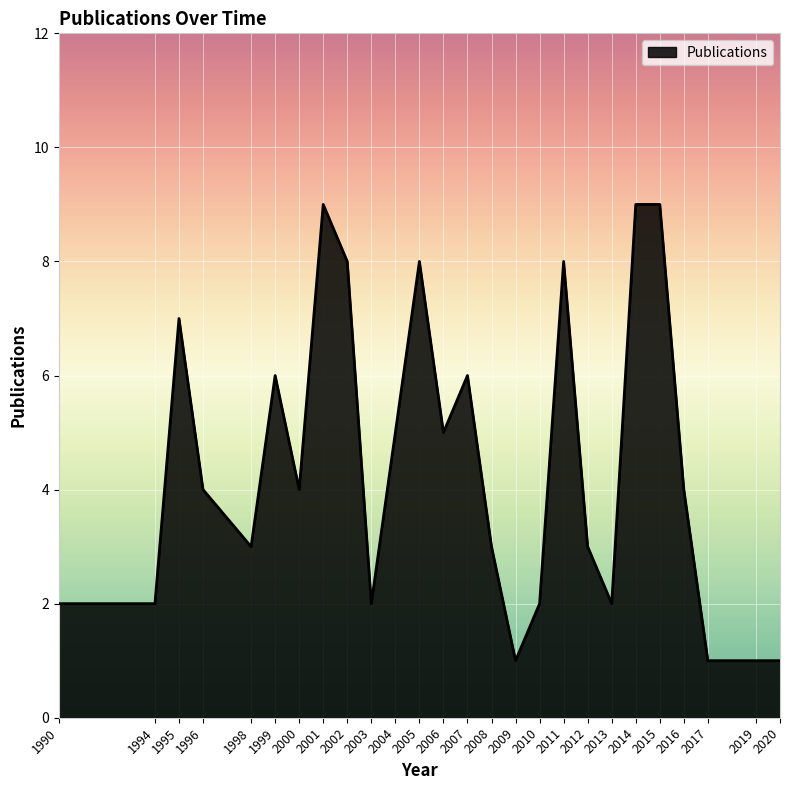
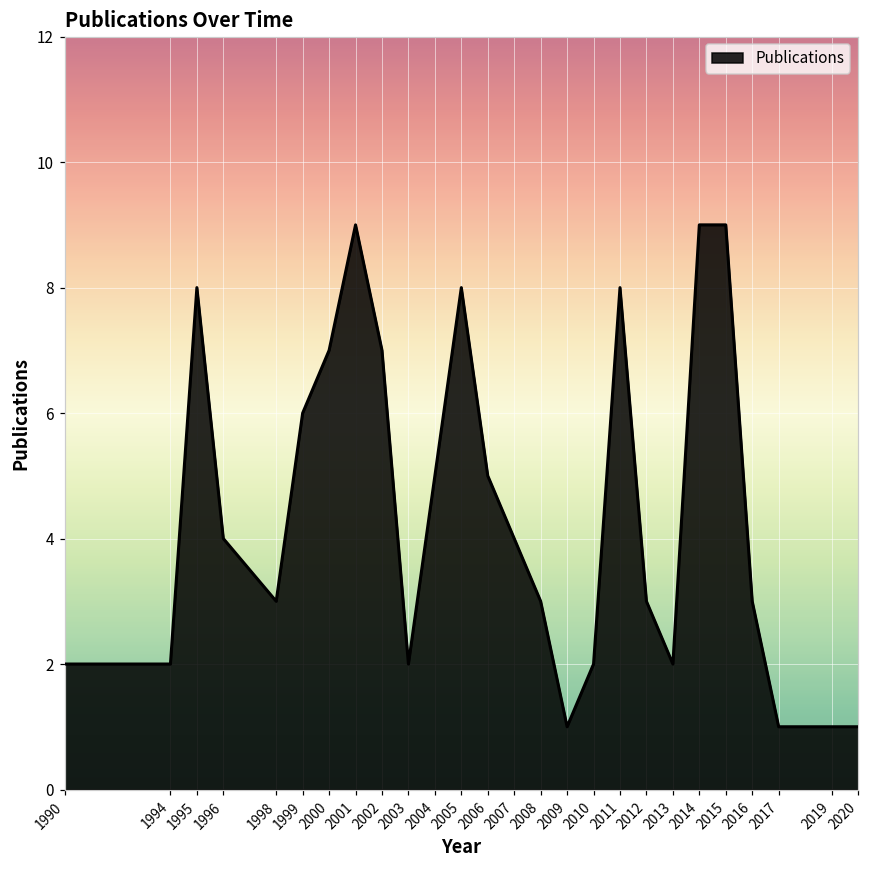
1995: 7 -> 8
2000: 4 -> 7
2002: 8 -> 7
2007: 6 -> 4
2016: 4 -> 3
